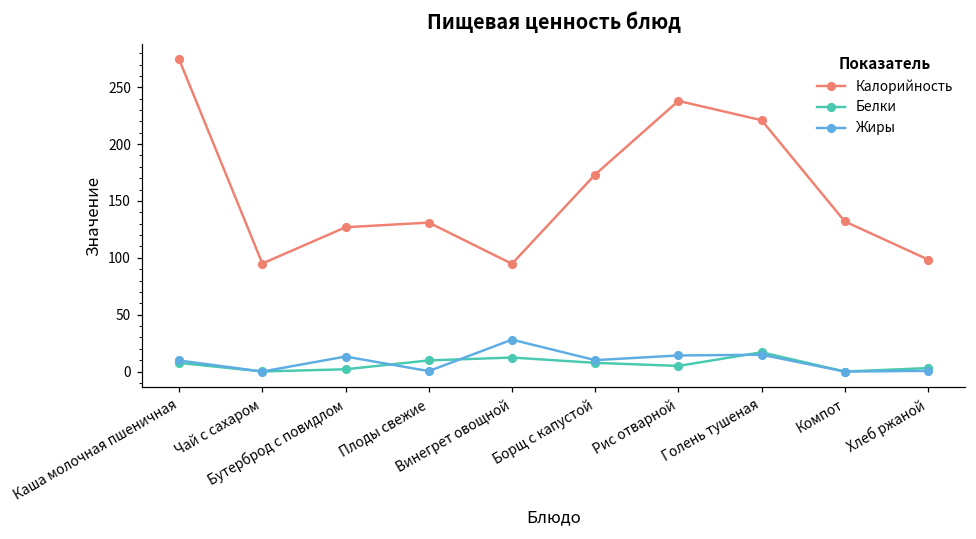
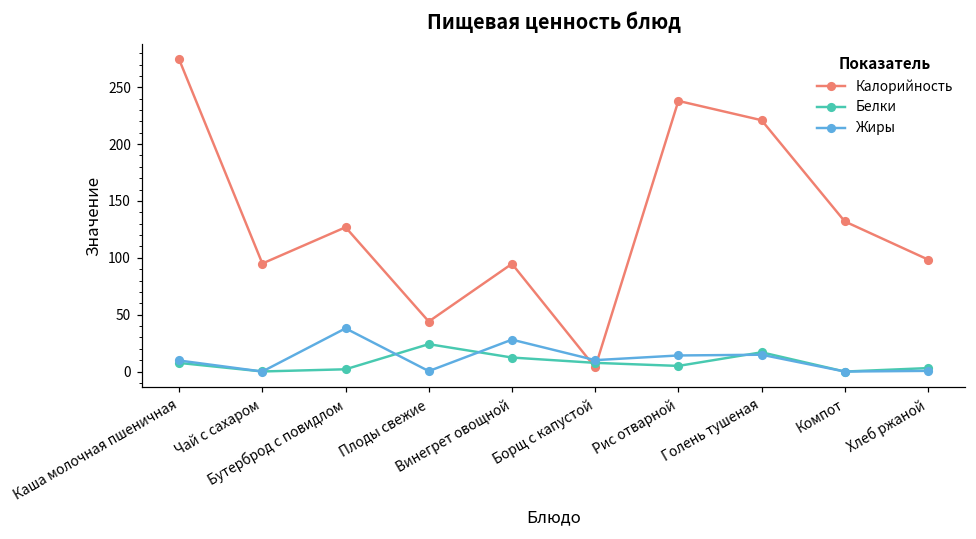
Жиры, Бутерброд с повидлом: 13 -> 38
Калорийность, Плоды свежие: 131 -> 44
Белки, Плоды свежие: 10 -> 24
Калорийность, Борщ с капустой: 173 -> 4
